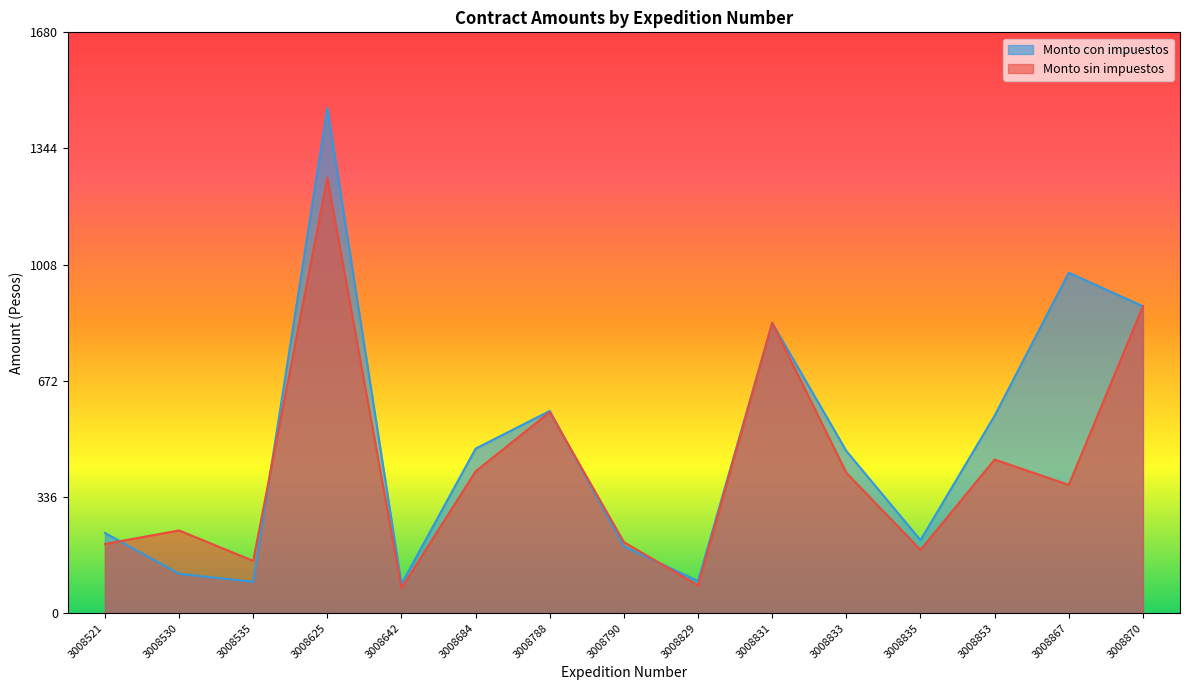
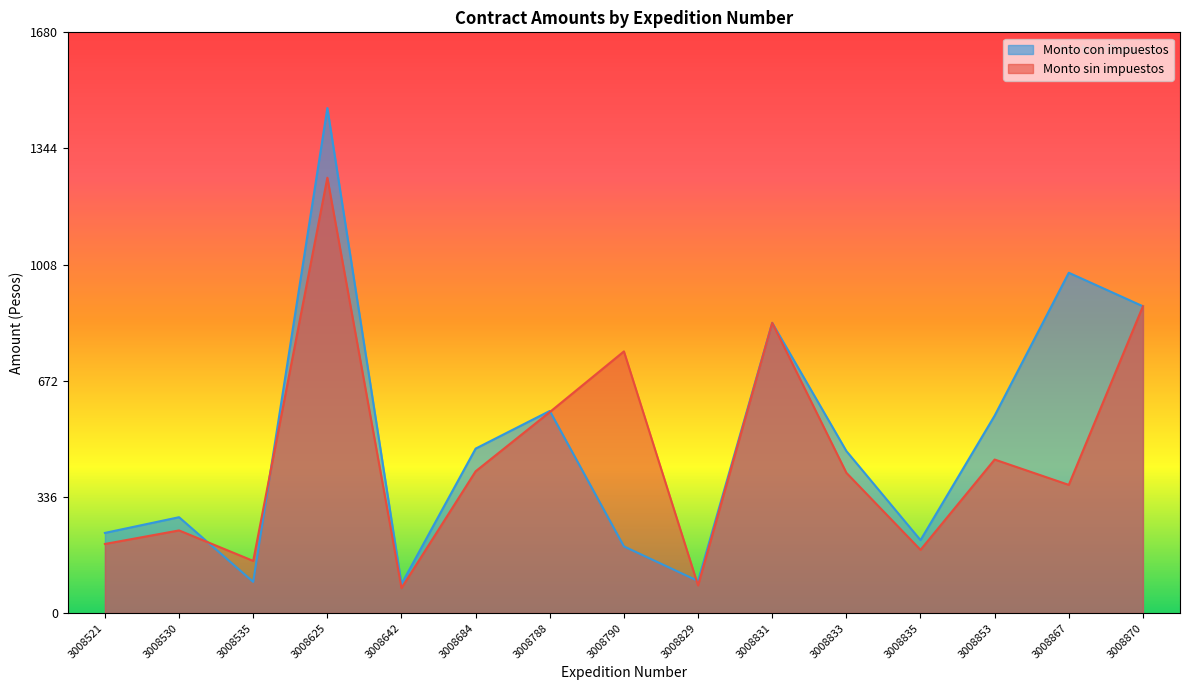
Monto con impuestos, 3008530: 110 -> 280
Monto sin impuestos, 3008790: 210 -> 760
